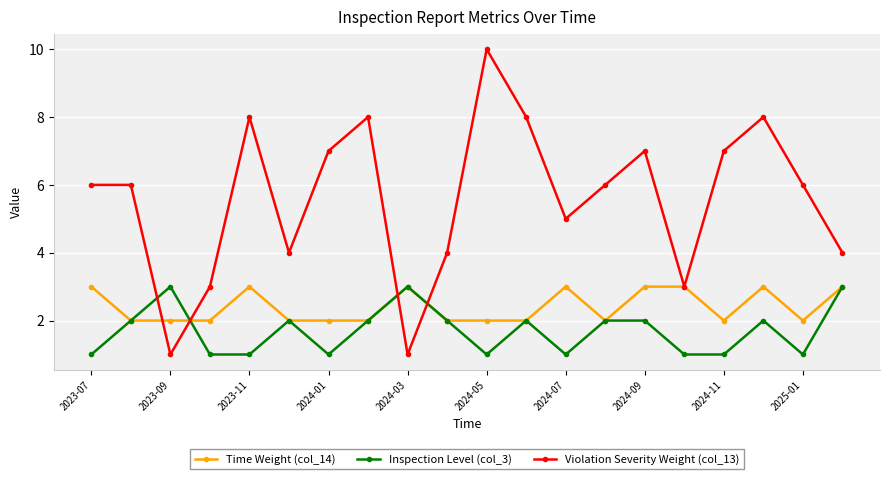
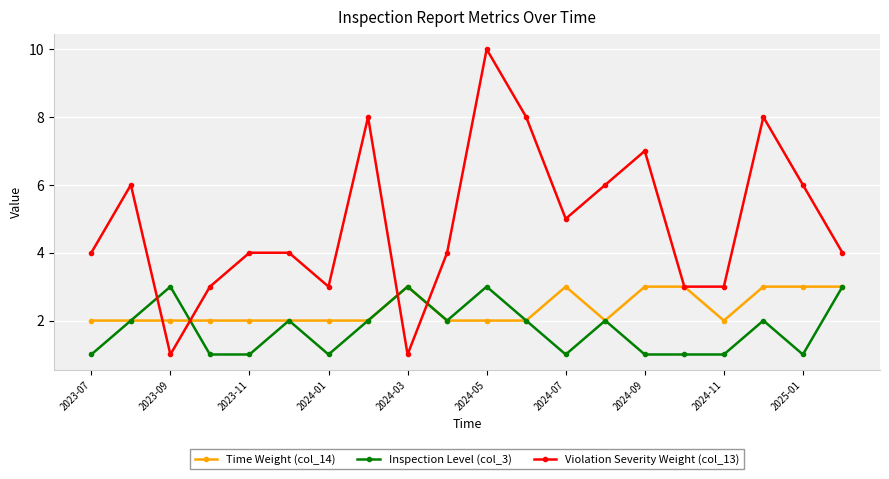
Time Weight (col_14), 2023-07: 3 -> 2
Violation Severity Weight (col_13), 2023-07: 6 -> 4
Time Weight (col_14), 2023-11: 3 -> 2
Violation Severity Weight (col_13), 2023-11: 8 -> 4
Violation Severity Weight (col_13), 2024-01: 7 -> 3
Inspection Level (col_3), 2024-05: 1 -> 3
Inspection Level (col_3), 2024-09: 2 -> 1
Violation Severity Weight (col_13), 2024-11: 7 -> 3
Time Weight (col_14), 2025-01: 2 -> 3
